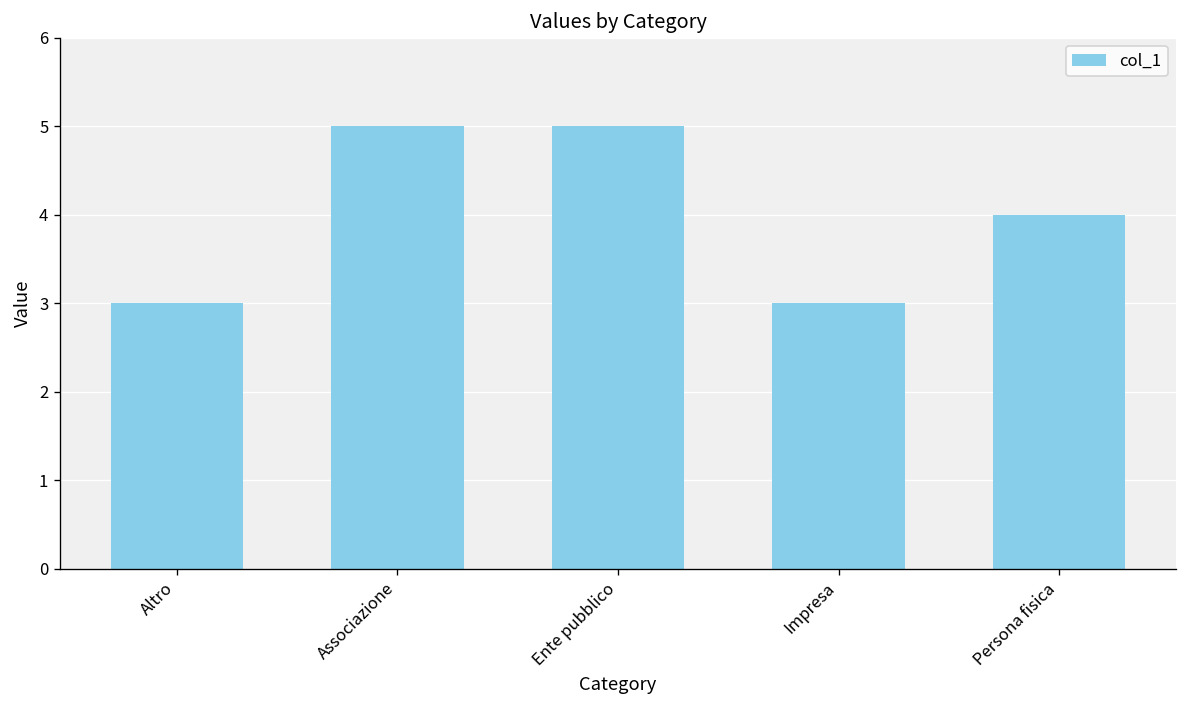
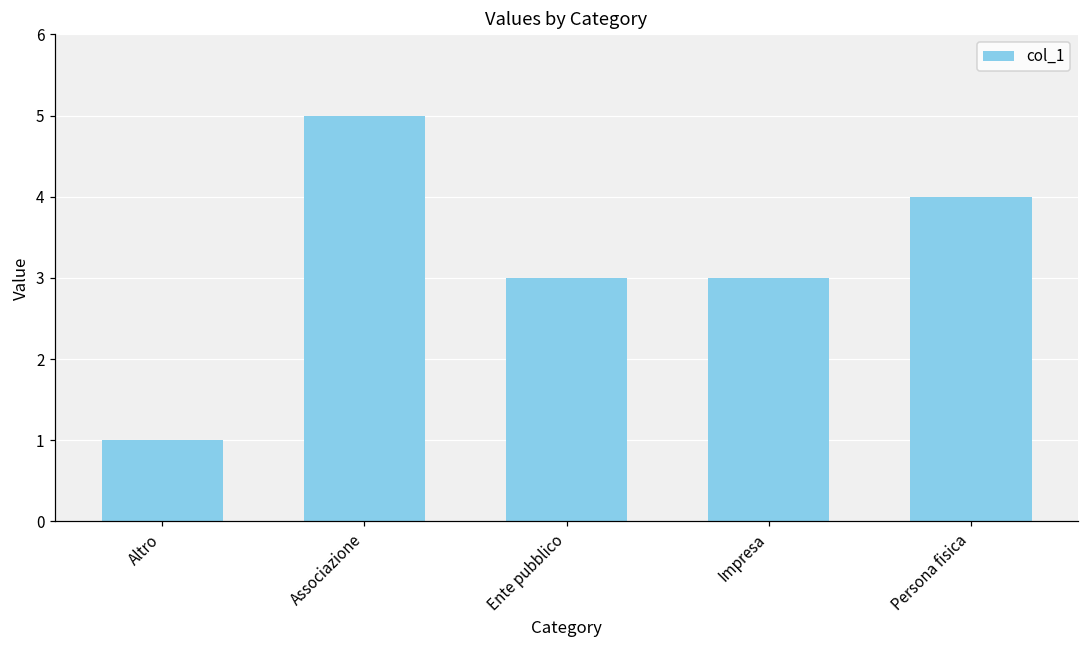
Altro: 3 -> 1
Ente pubblico: 5 -> 3
